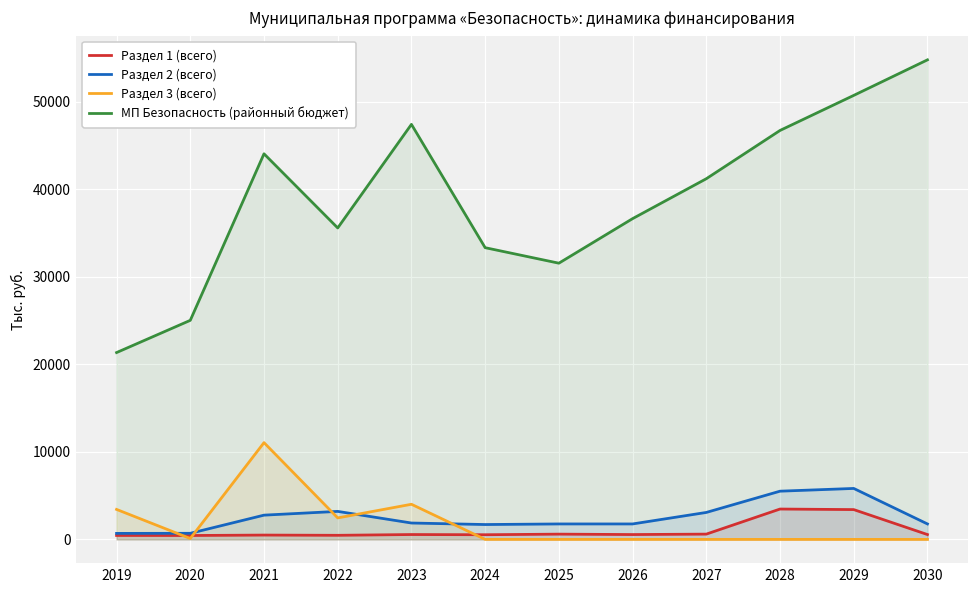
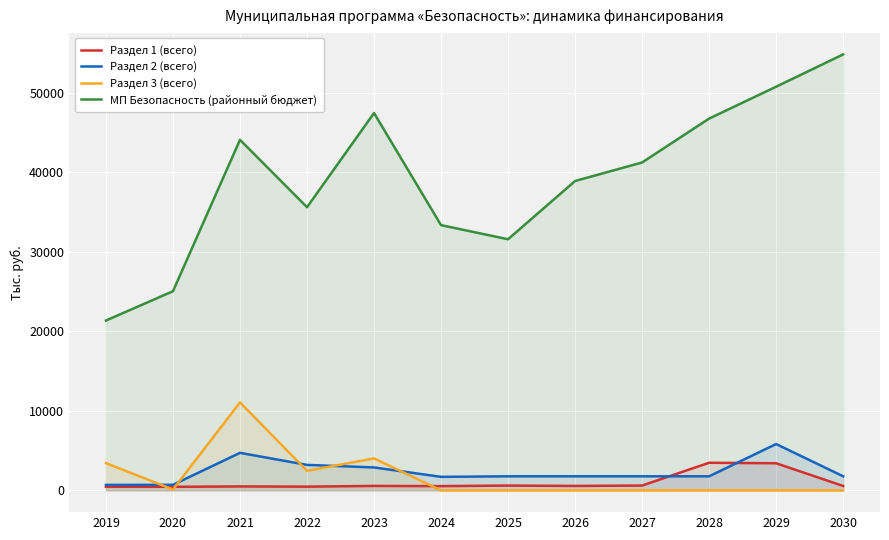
Раздел 2 (всего), 2021: 3000 -> 5000
Раздел 2 (всего), 2023: 2000 -> 3000
МП Безопасность (районный бюджет), 2026: 37000 -> 39000
Раздел 2 (всего), 2027: 3000 -> 2000
Раздел 2 (всего), 2028: 6000 -> 2000
